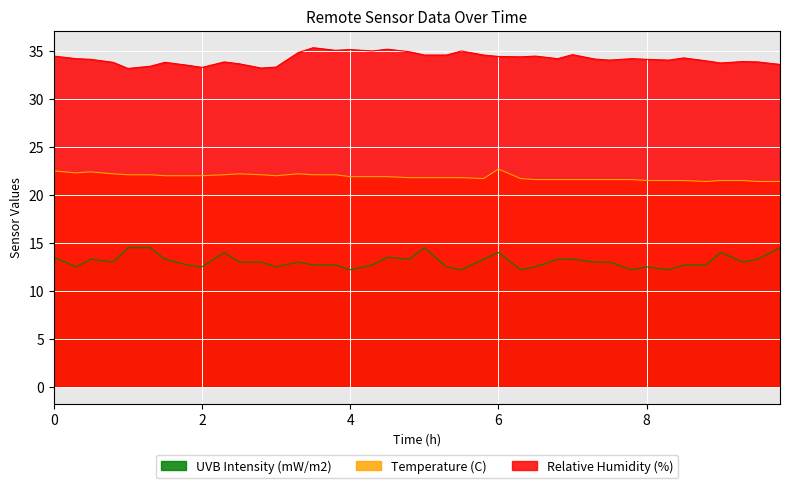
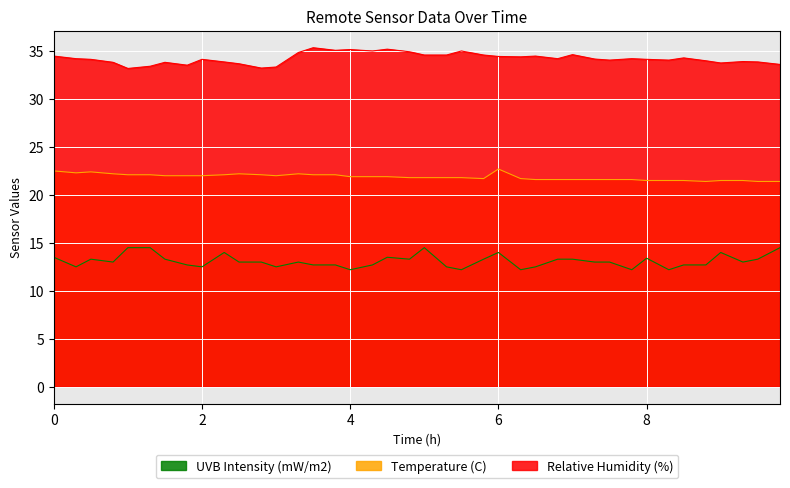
Relative Humidity (%), 2: 33 -> 34
UVB Intensity (mW/m2), 8: 12.5 -> 13.4
